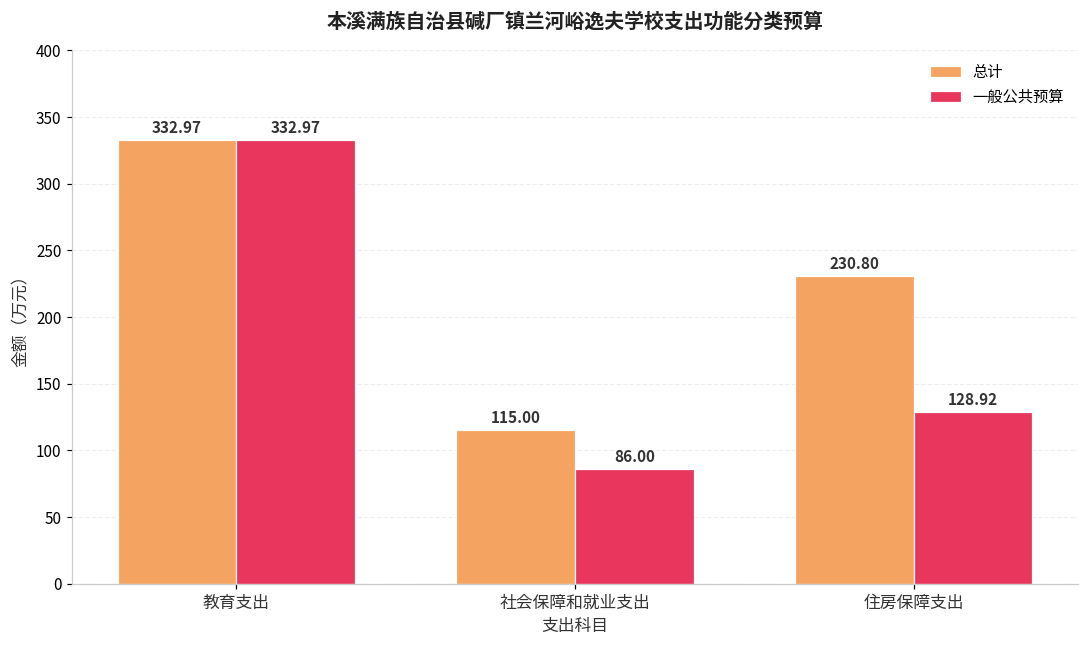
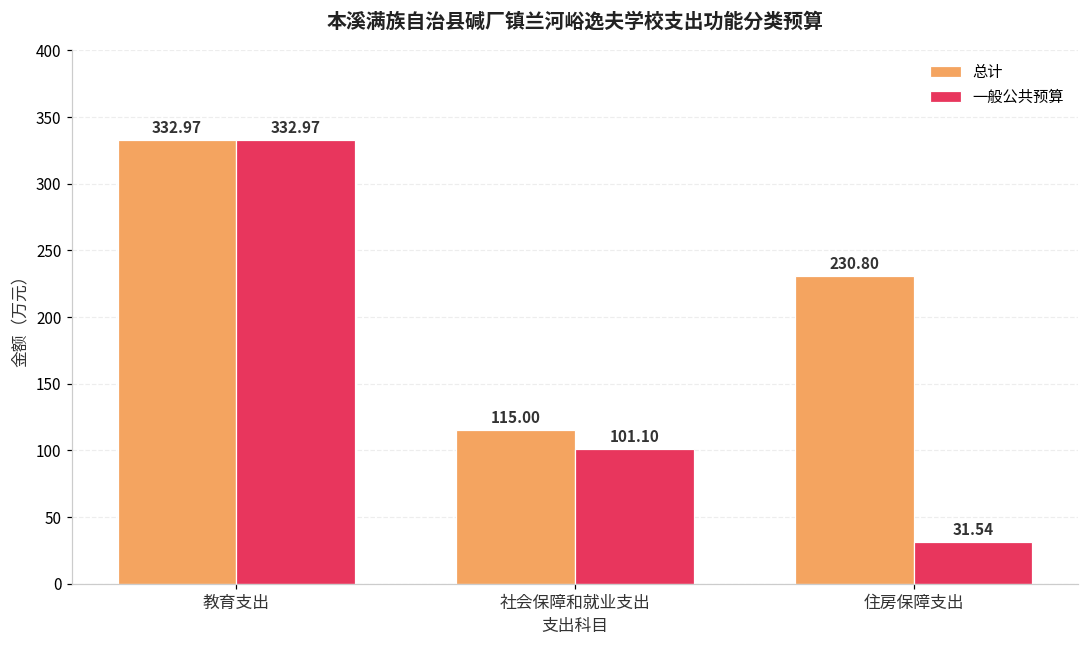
一般公共预算, 社会保障和就业支出: 86.00 -> 101.10
一般公共预算, 住房保障支出: 128.92 -> 31.54
